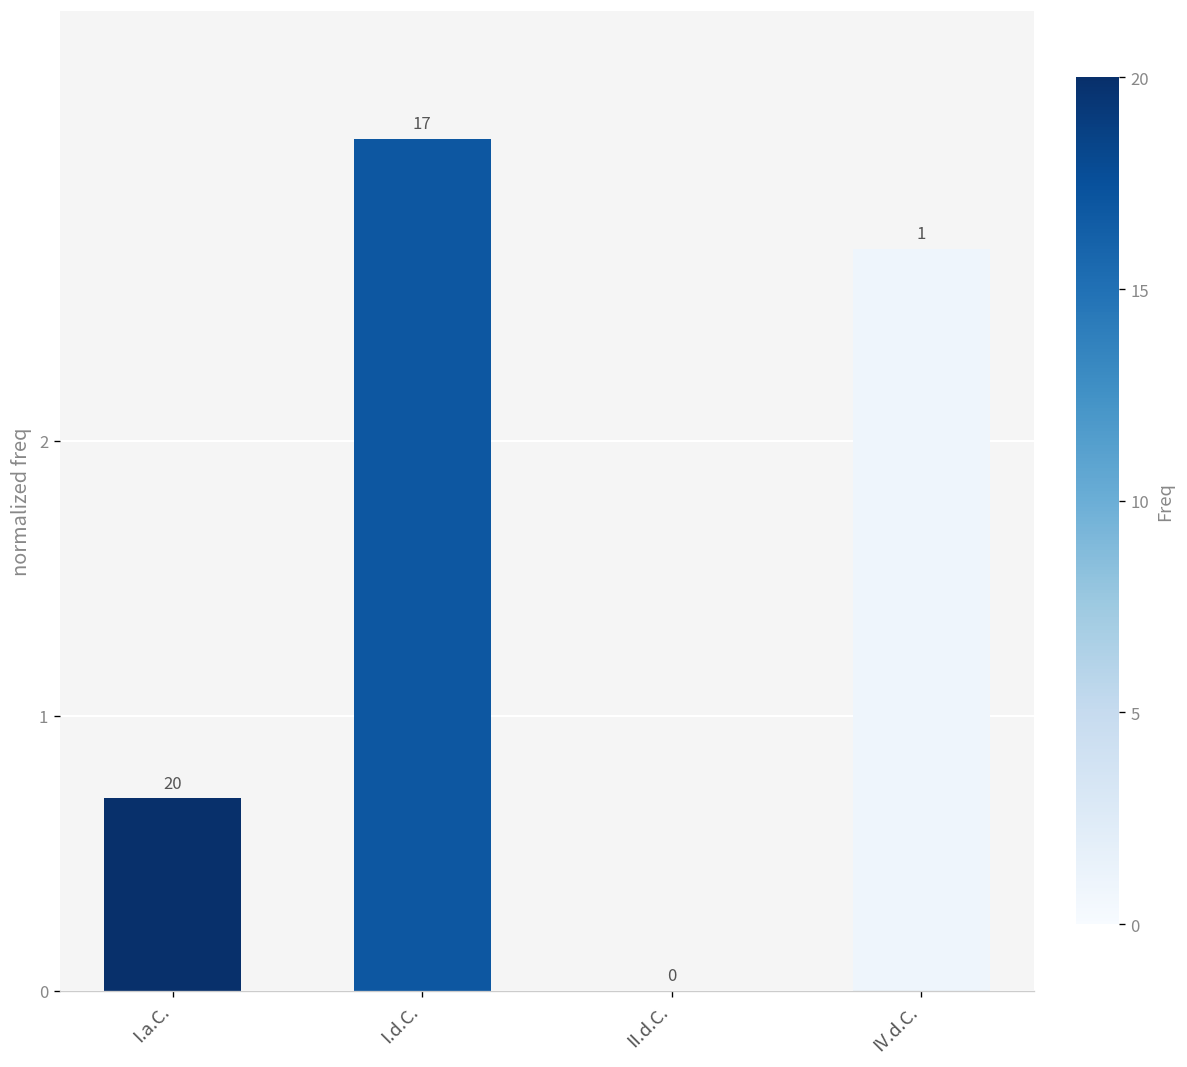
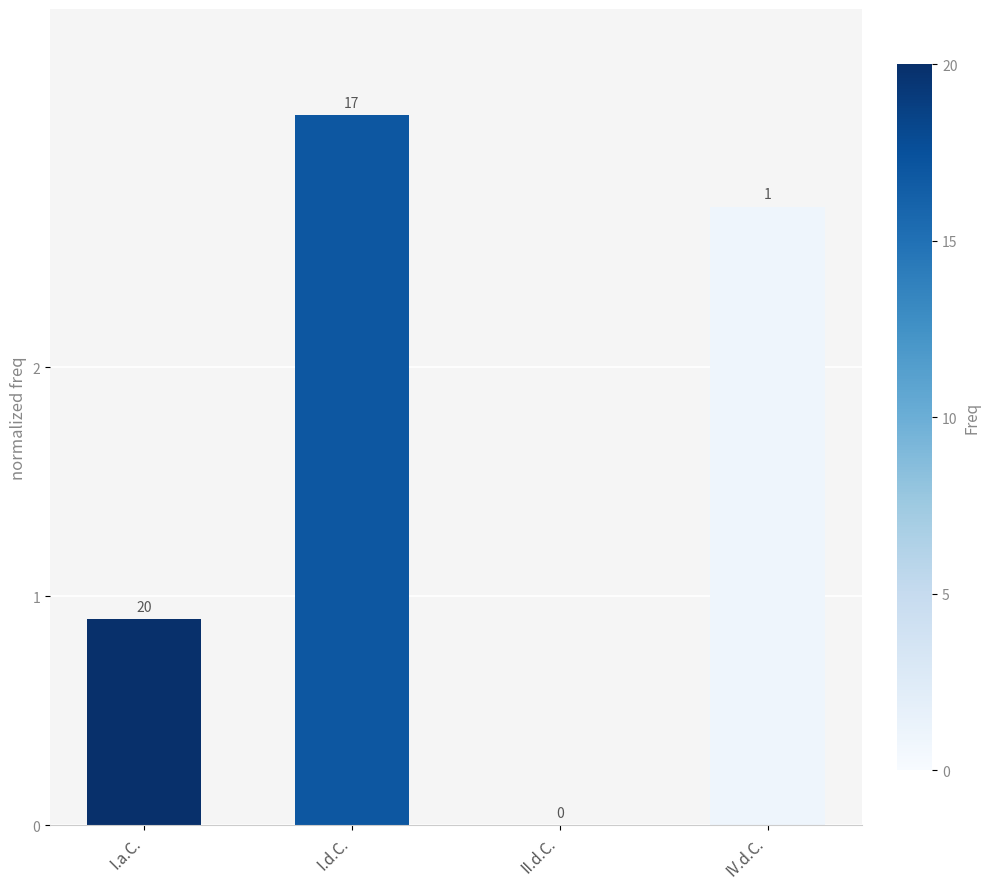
I.a.C.: 0.7 -> 0.9
